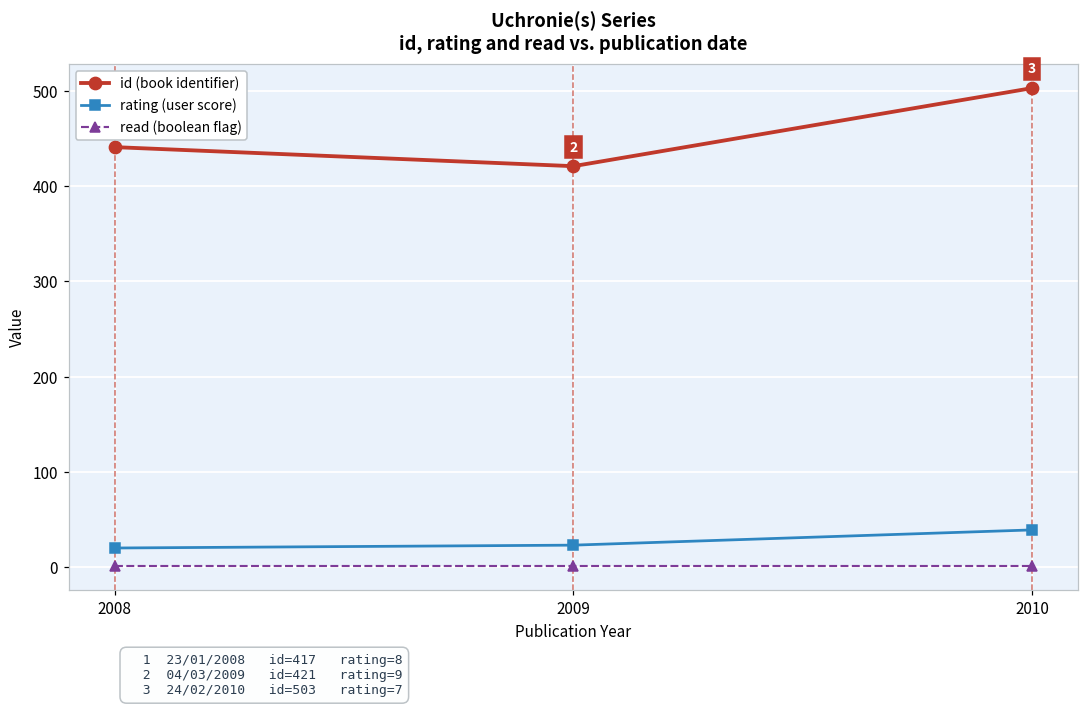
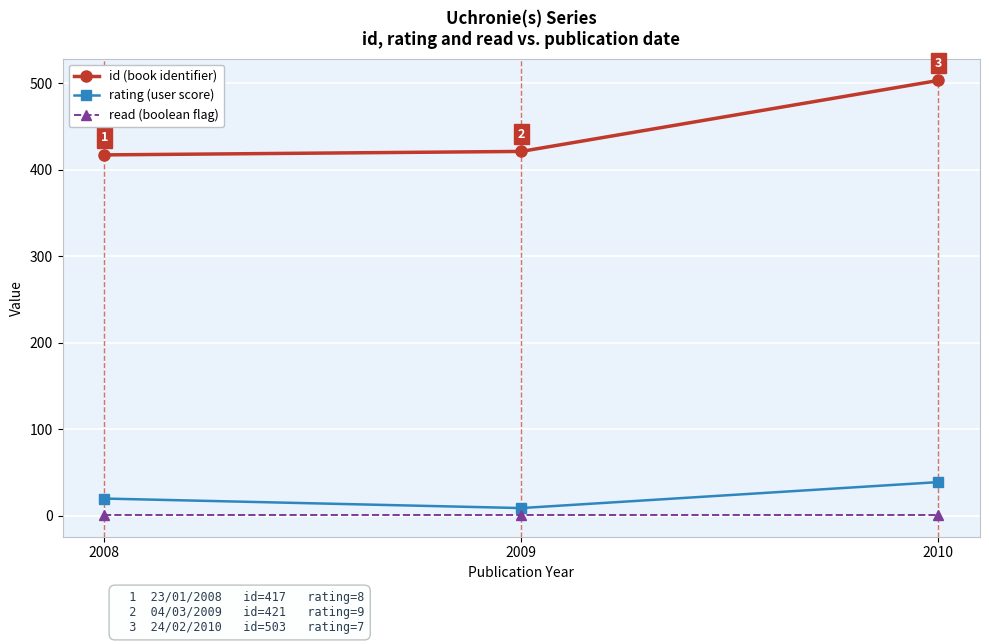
id (book identifier), 2008: 440 -> 420
rating (user score), 2009: 20 -> 10
